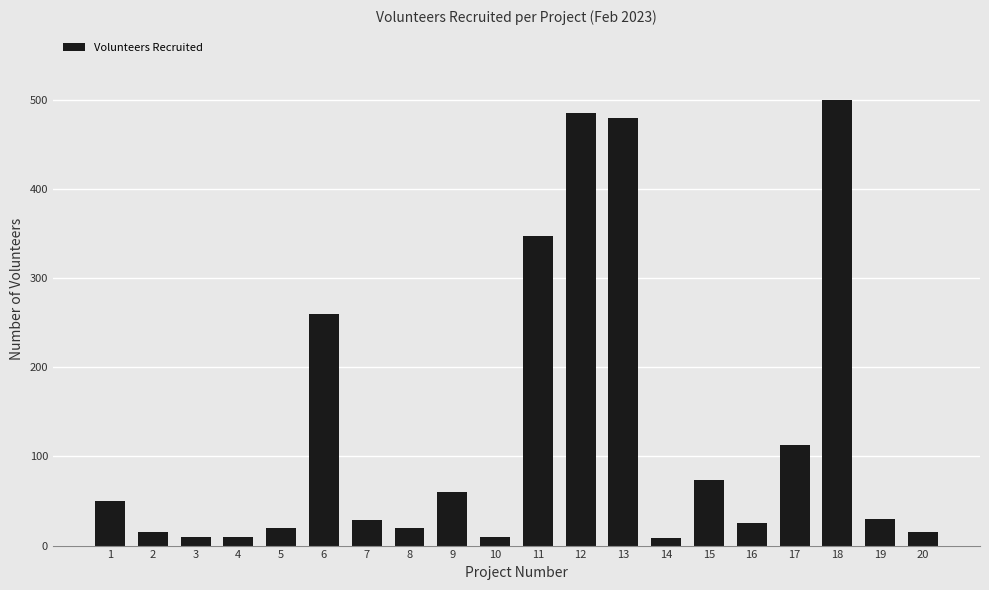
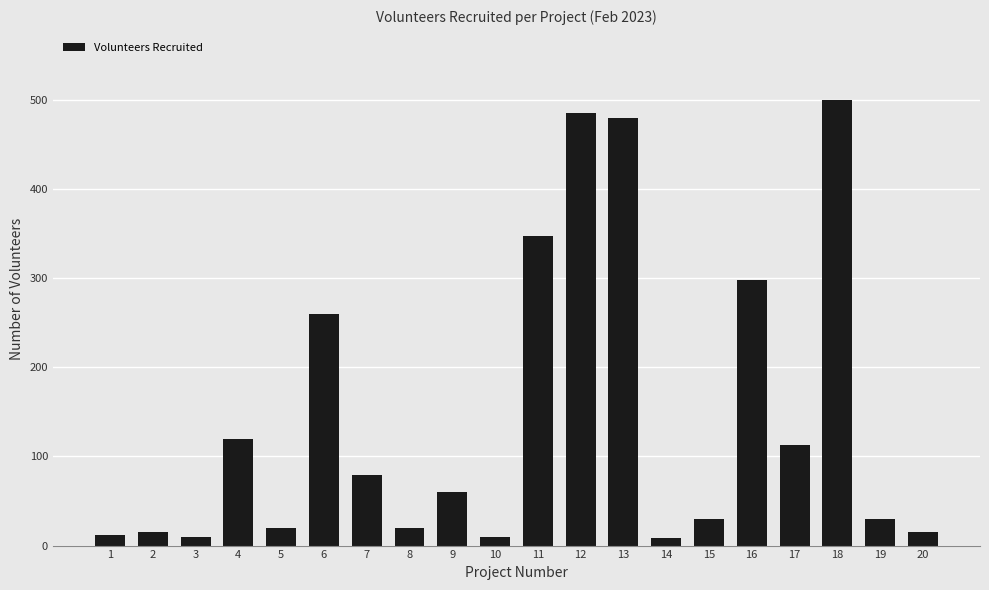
1: 50 -> 10
4: 10 -> 120
7: 30 -> 80
15: 70 -> 30
16: 30 -> 300
